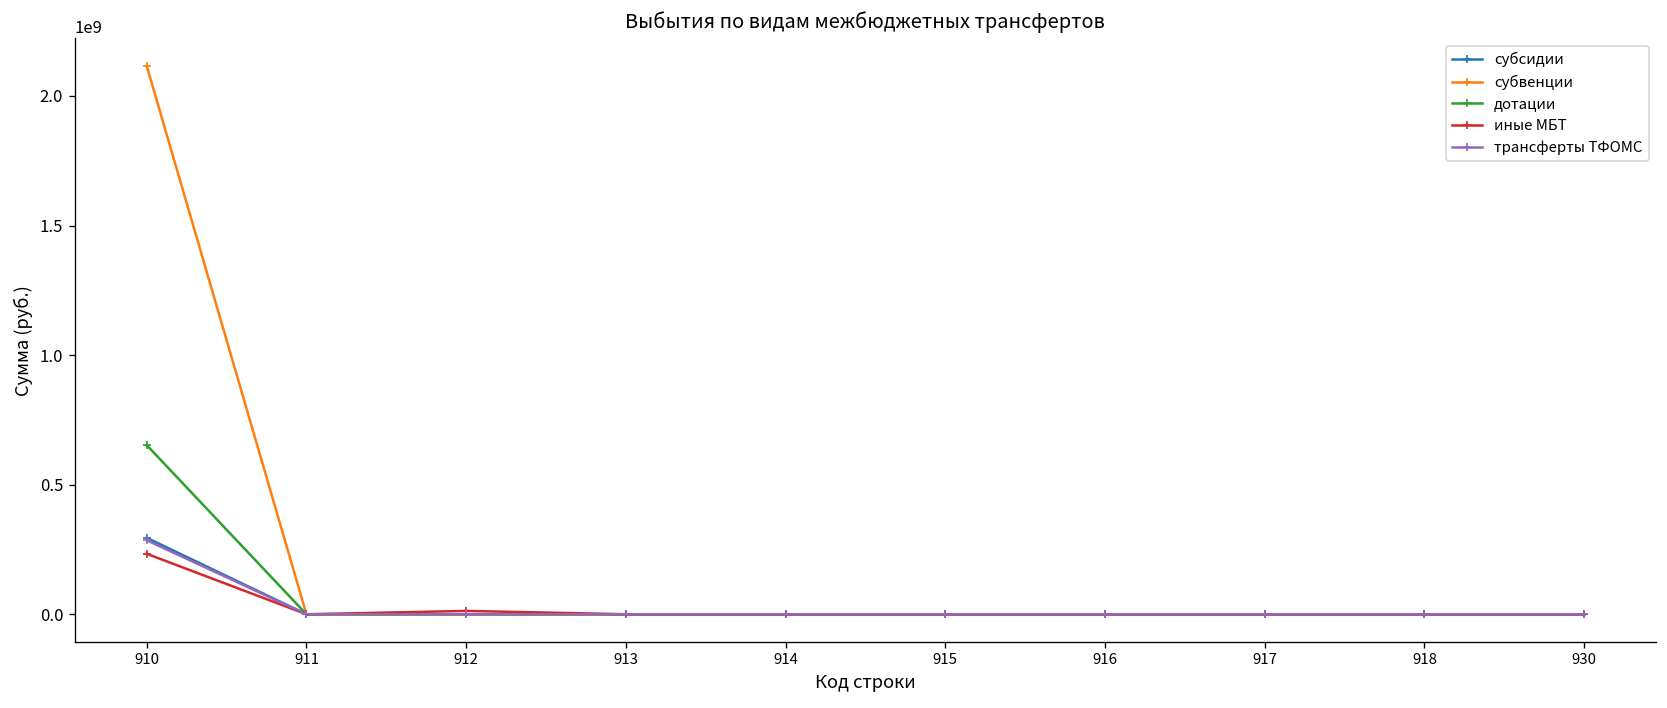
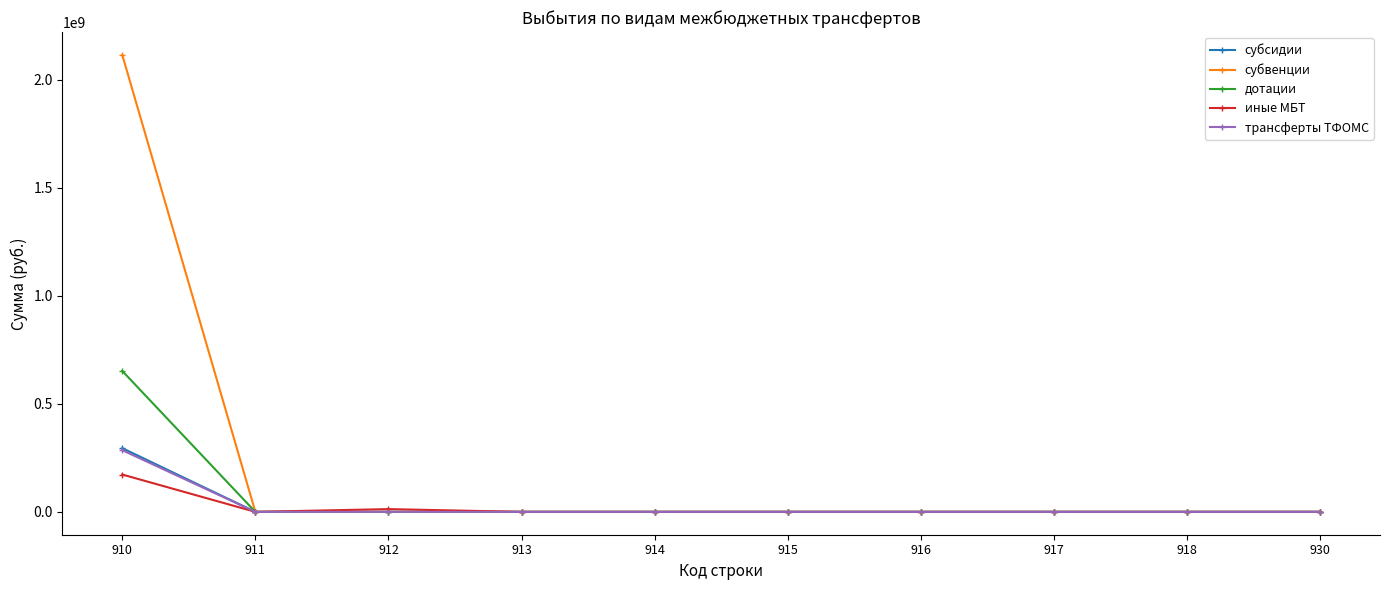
иные МБТ, 910: 230000000 -> 170000000
